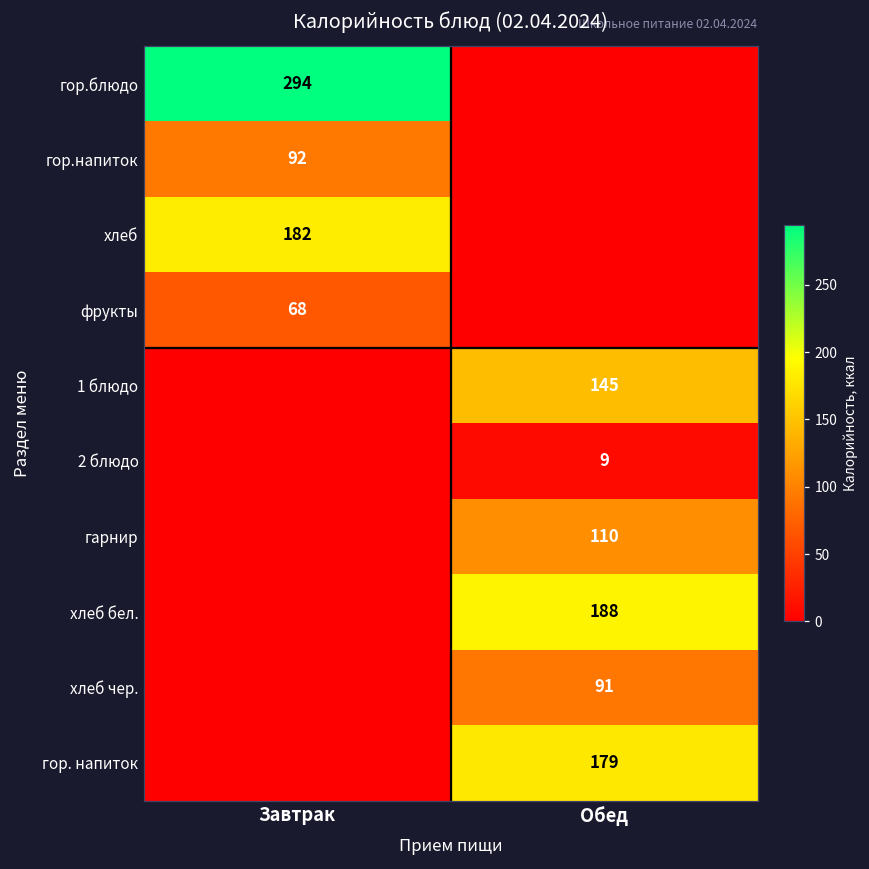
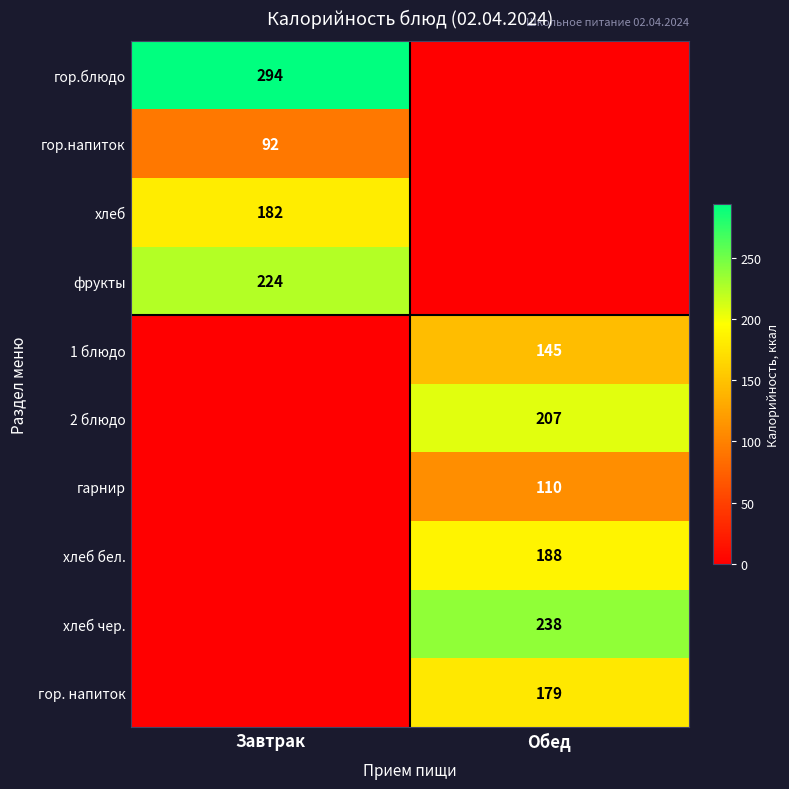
фрукты, Завтрак: 68 -> 224
2 блюдо, Обед: 9 -> 207
хлеб чер., Обед: 91 -> 238
